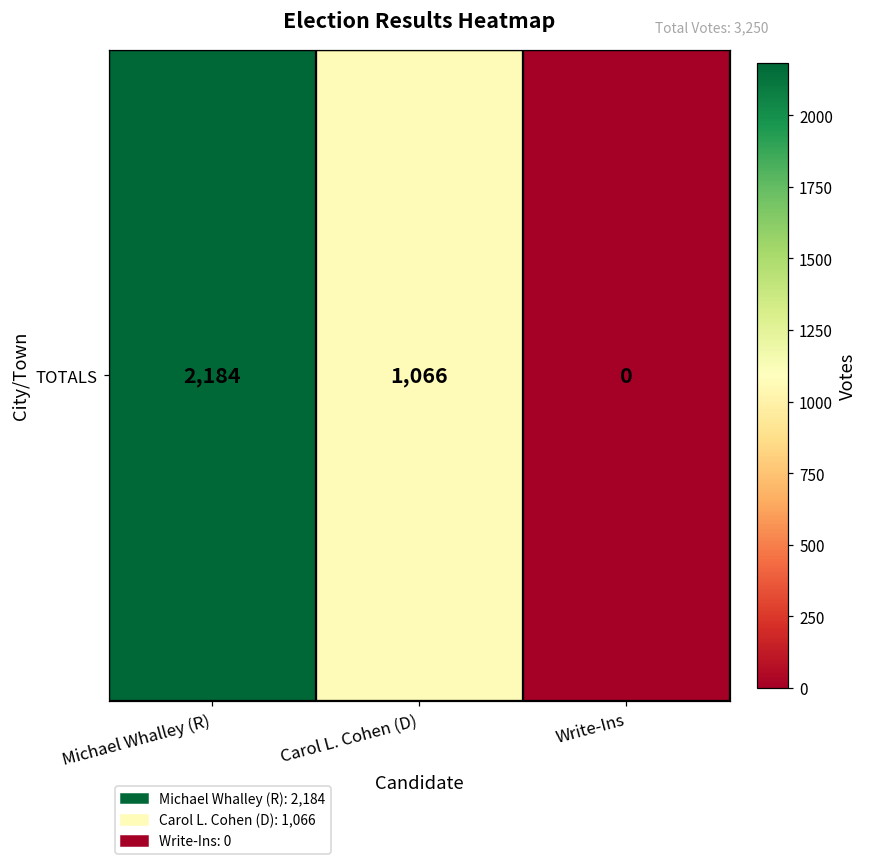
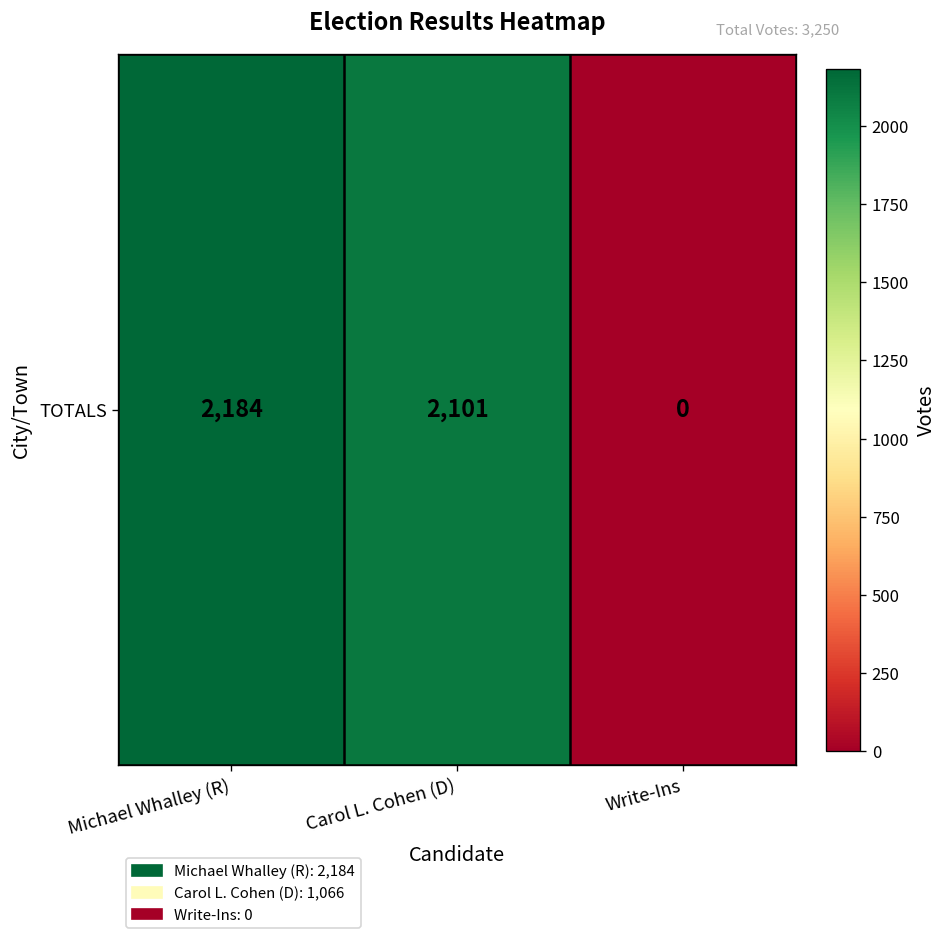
TOTALS, Carol L. Cohen (D): 1,066 -> 2,101
